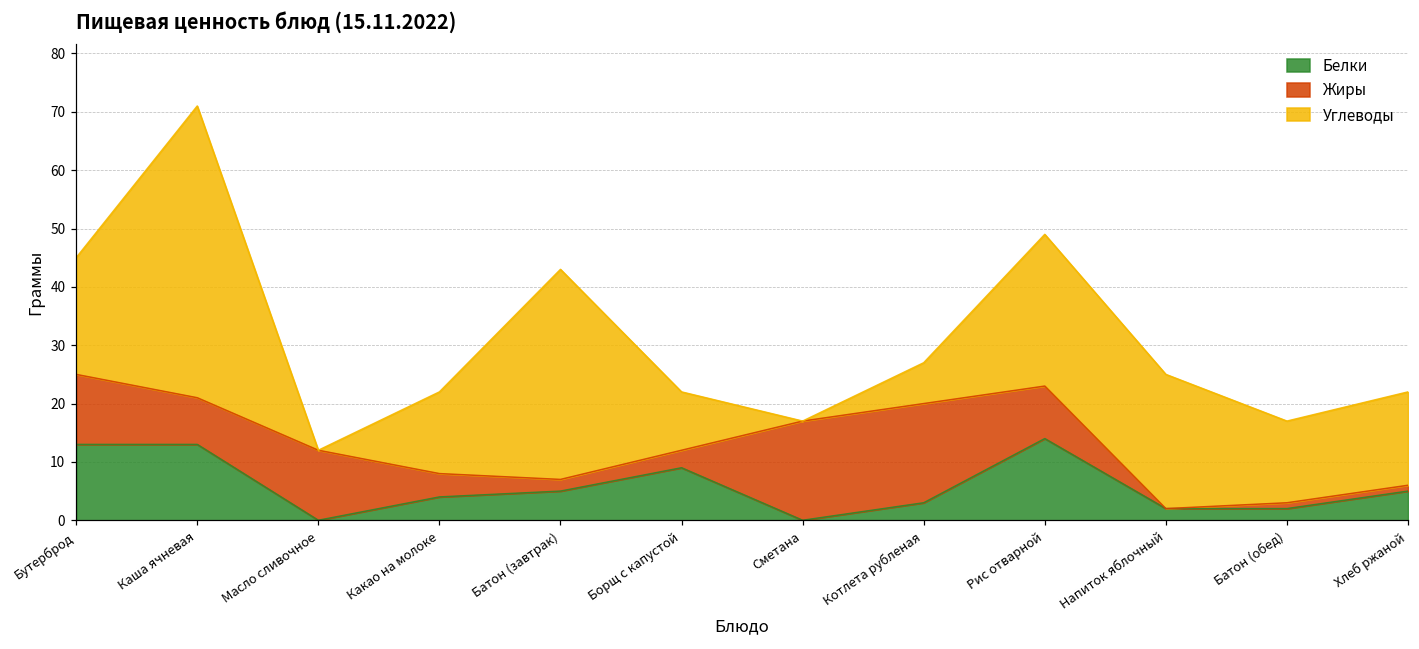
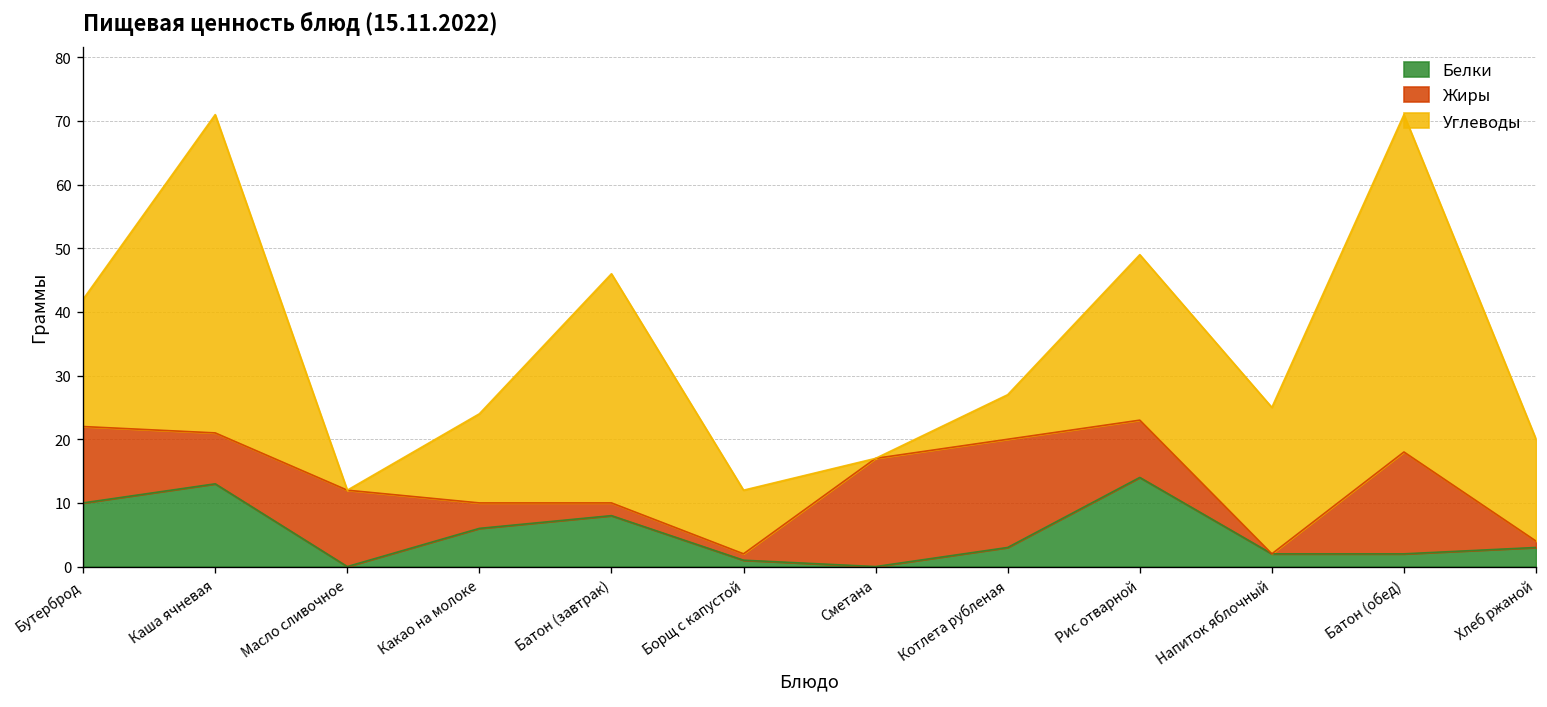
Белки, Бутерброд: 13 -> 10
Белки, Какао на молоке: 4 -> 6
Белки, Батон (завтрак): 5 -> 8
Белки, Борщ с капустой: 9 -> 1
Жиры, Борщ с капустой: 3 -> 1
Жиры, Батон (обед): 1 -> 16
Углеводы, Батон (обед): 14 -> 53
Белки, Хлеб ржаной: 5 -> 3
